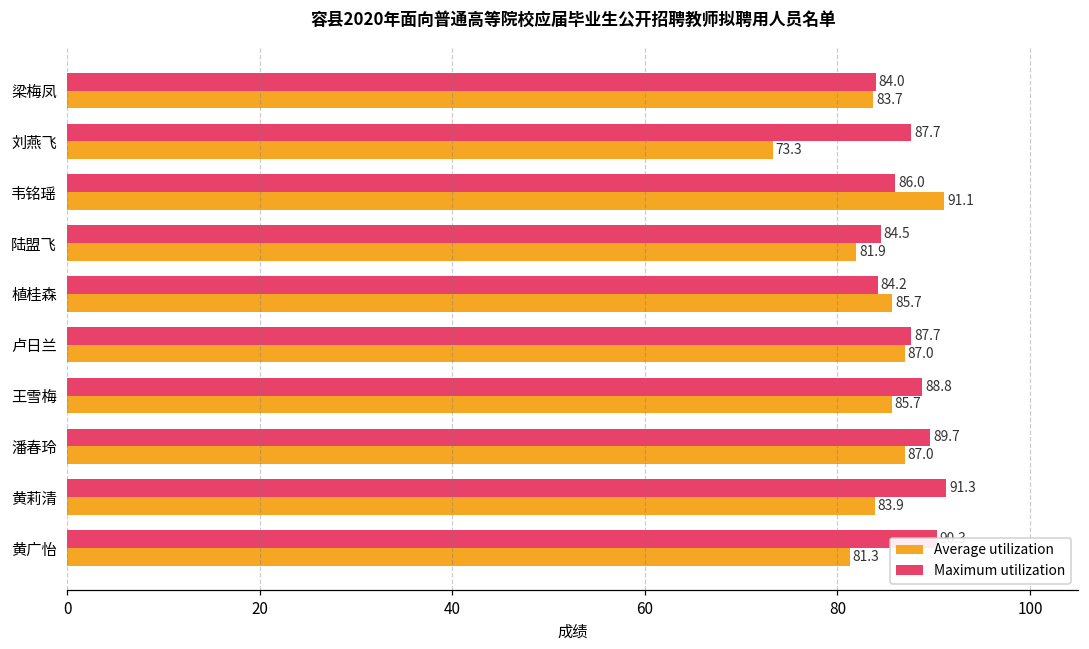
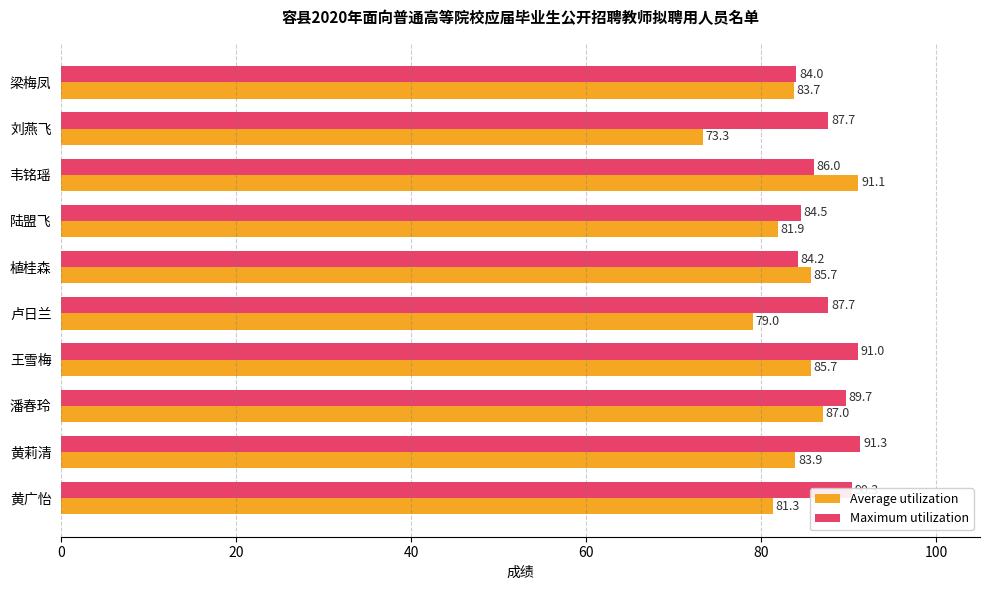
Average utilization, 卢日兰: 87.0 -> 79.0
Maximum utilization, 王雪梅: 88.8 -> 91.0
